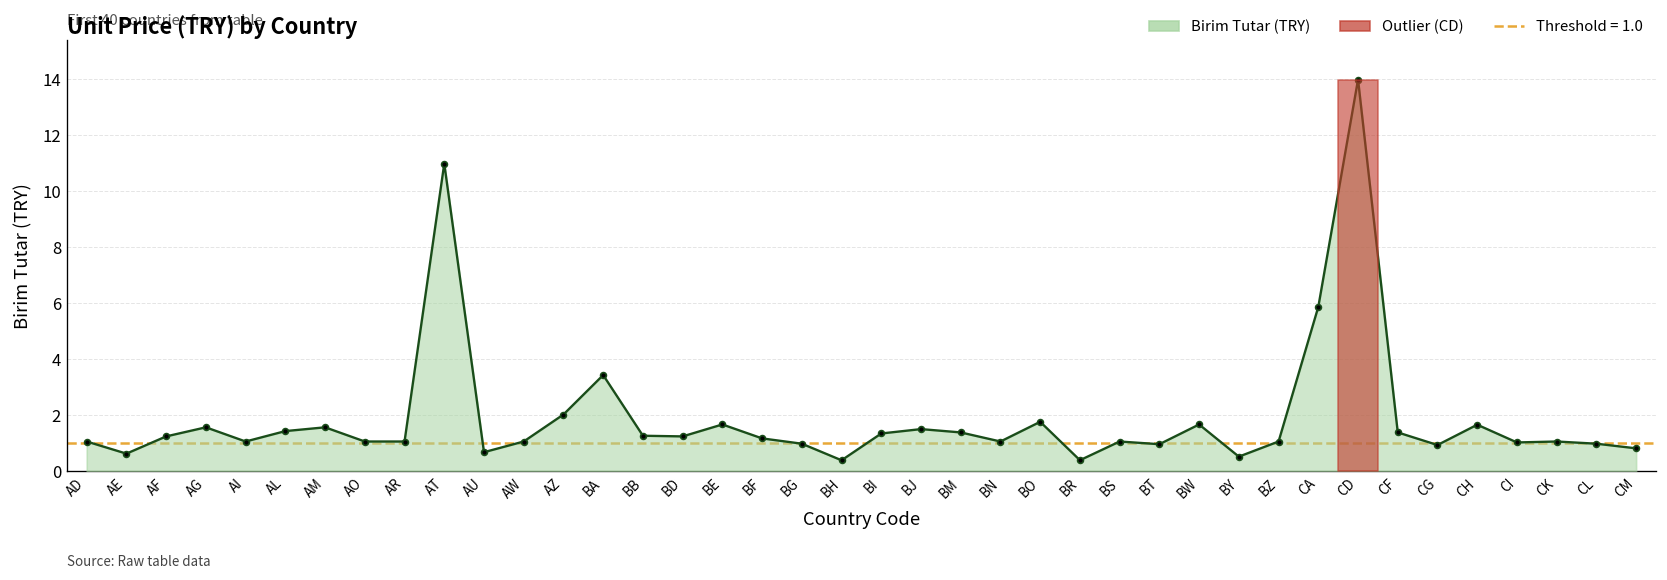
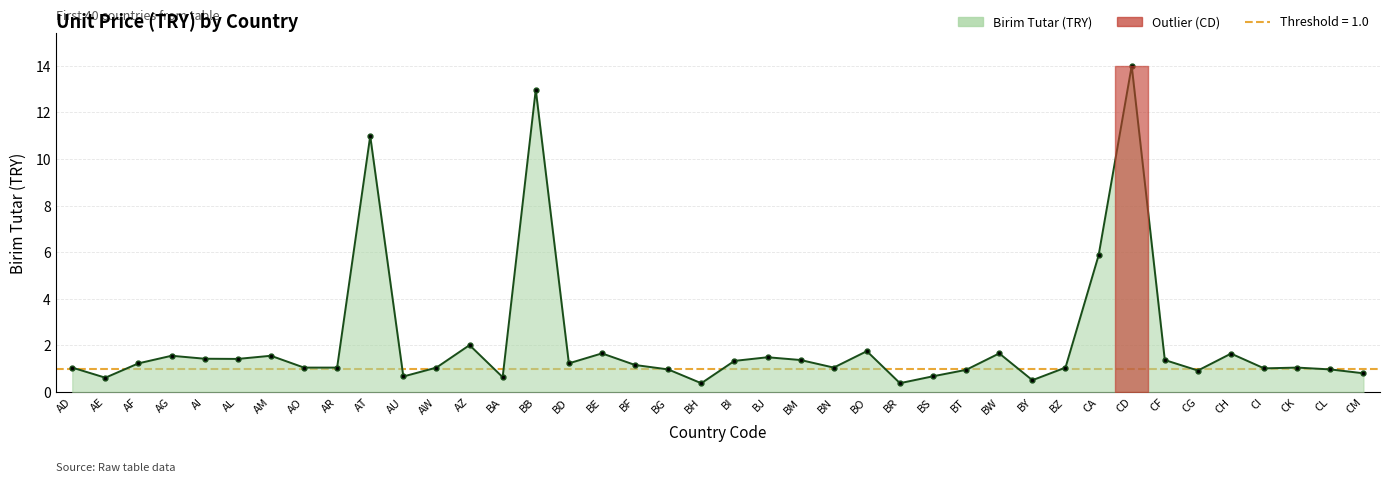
Birim Tutar (TRY), AI: 1.1 -> 1.4
Birim Tutar (TRY), BA: 3.4 -> 0.6
Birim Tutar (TRY), BB: 1.3 -> 13.0
Birim Tutar (TRY), BS: 1.1 -> 0.7
